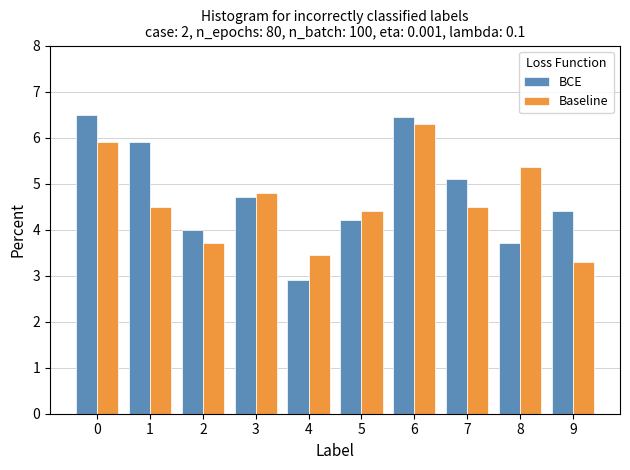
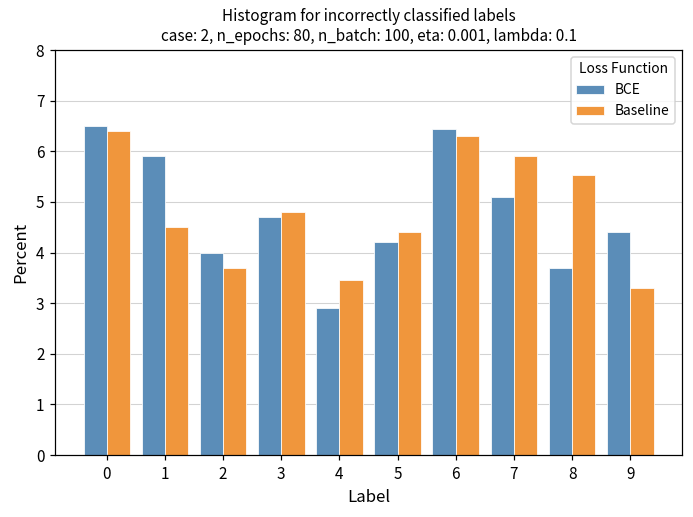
Baseline, 0: 5.9 -> 6.4
Baseline, 7: 4.5 -> 5.9
Baseline, 8: 5.4 -> 5.5
